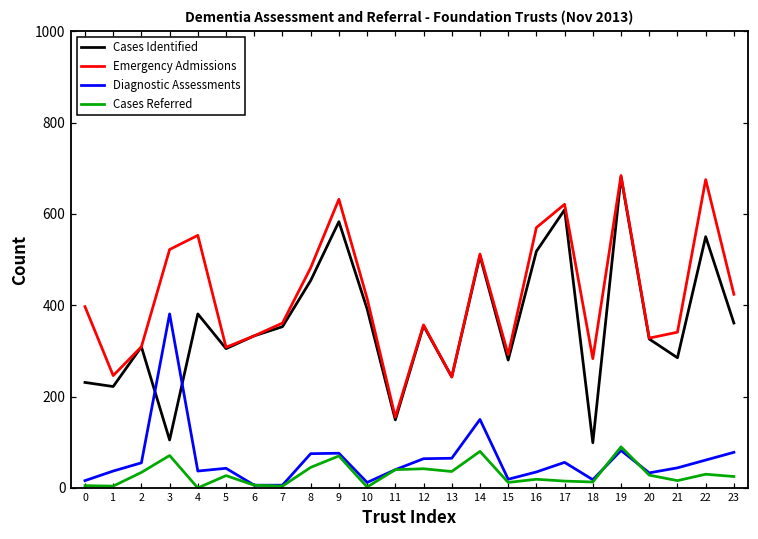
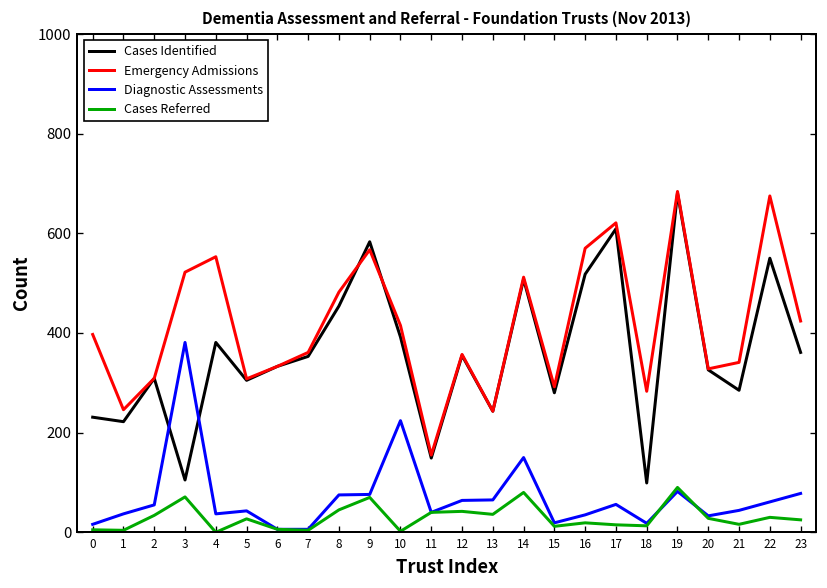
Emergency Admissions, 9: 630 -> 570
Diagnostic Assessments, 10: 10 -> 220
